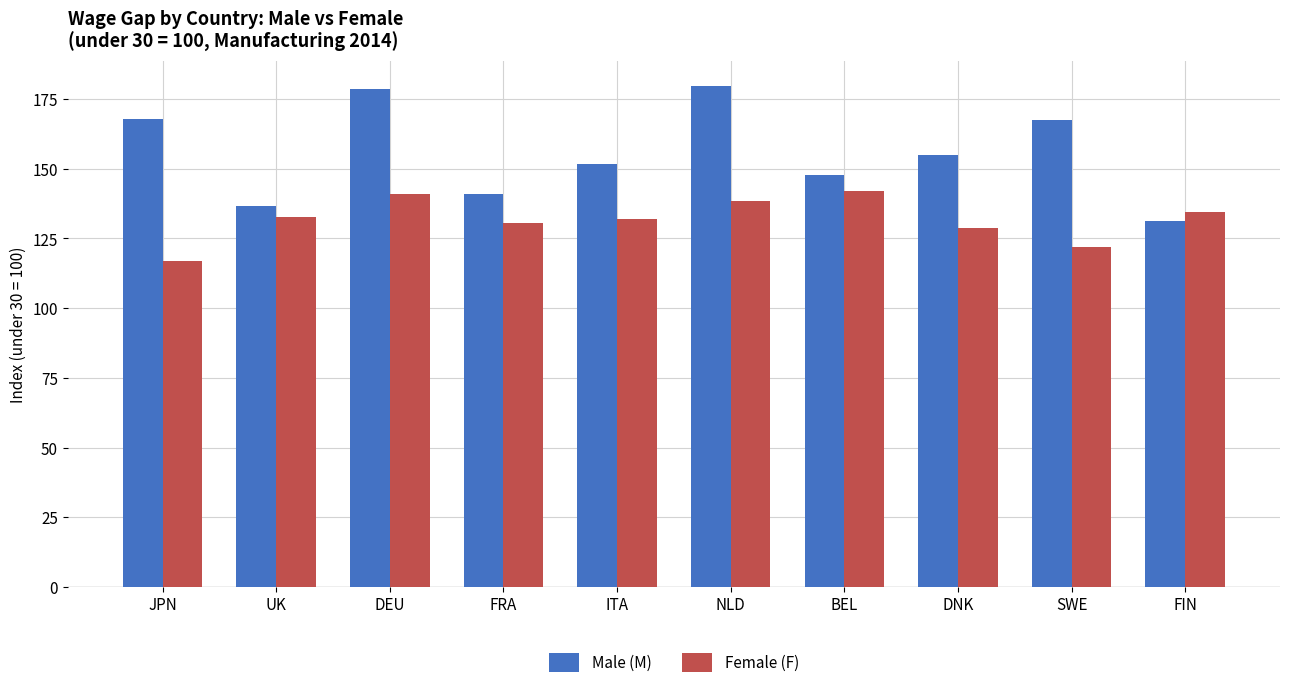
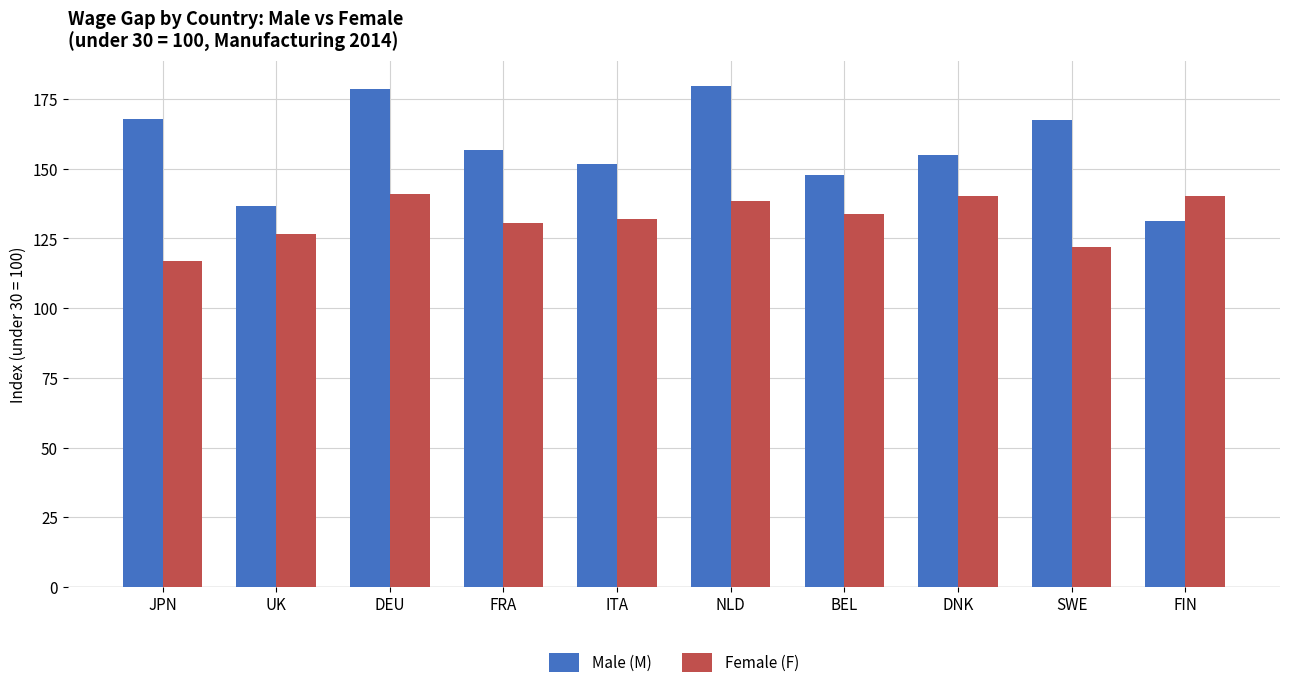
Female (F), UK: 133 -> 127
Male (M), FRA: 141 -> 157
Female (F), BEL: 142 -> 134
Female (F), DNK: 129 -> 140
Female (F), FIN: 134 -> 140
